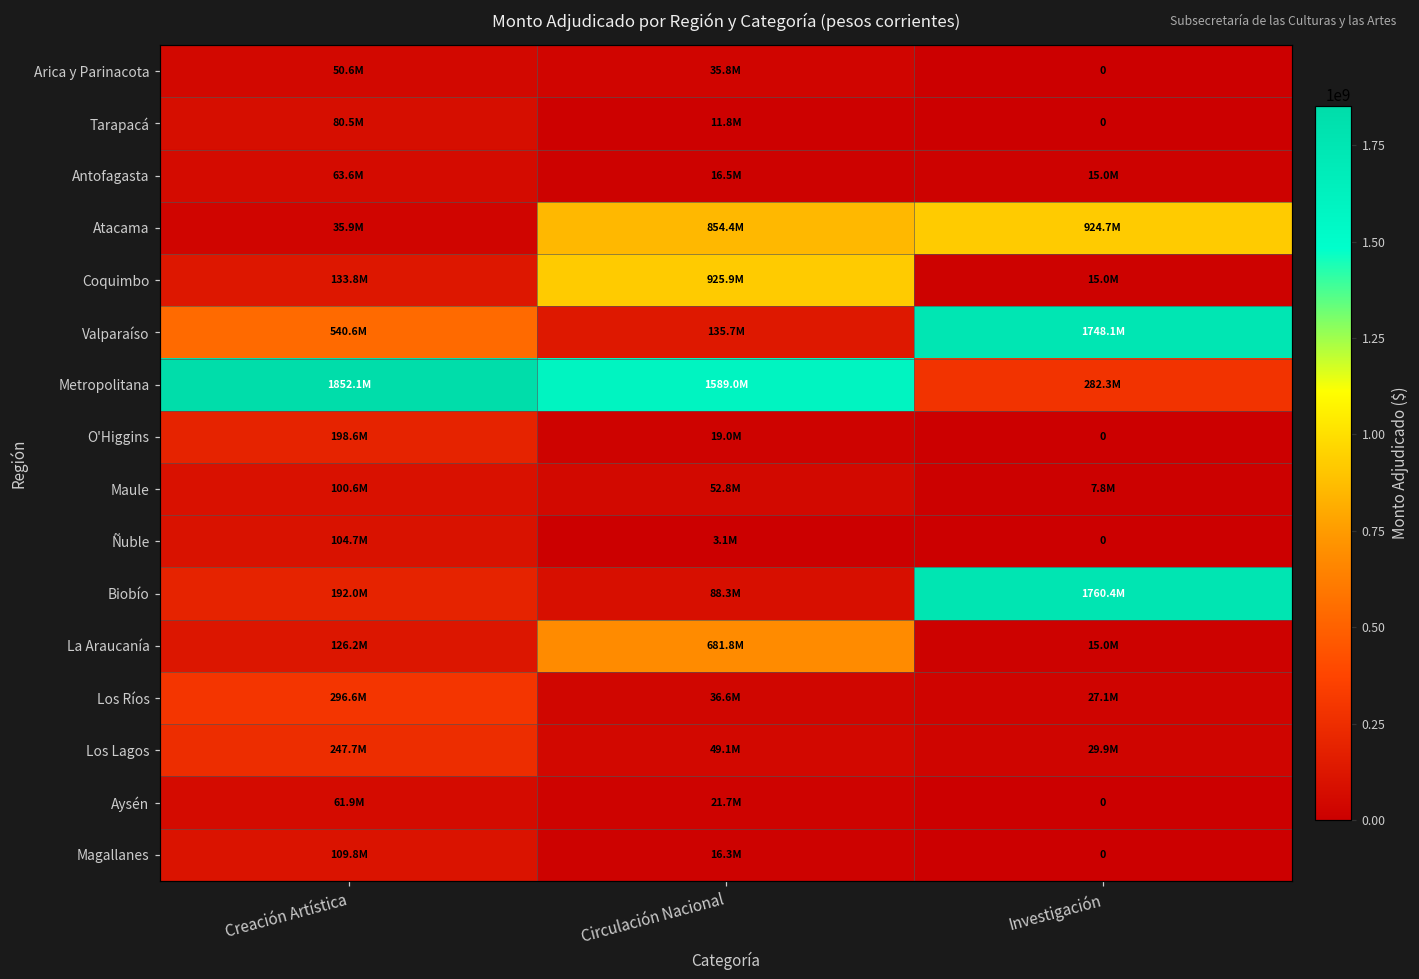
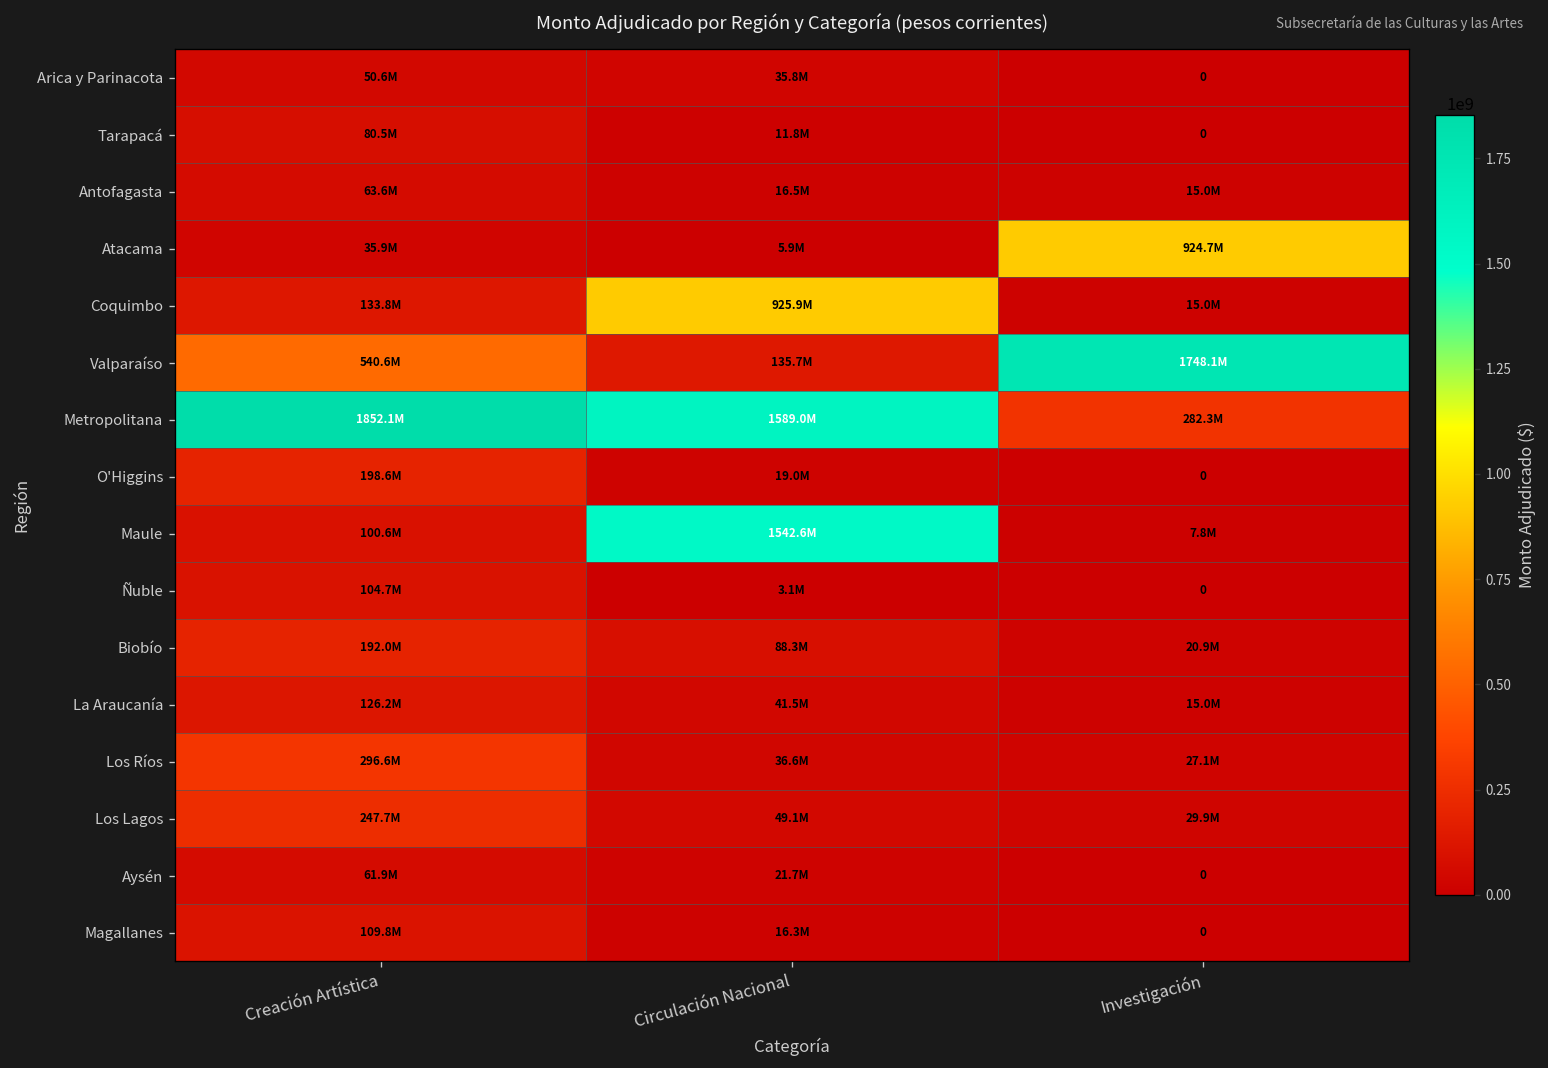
Atacama, Circulación Nacional: 854.4M -> 5.9M
Maule, Circulación Nacional: 52.8M -> 1542.6M
Biobío, Investigación: 1760.4M -> 20.9M
La Araucanía, Circulación Nacional: 681.8M -> 41.5M
